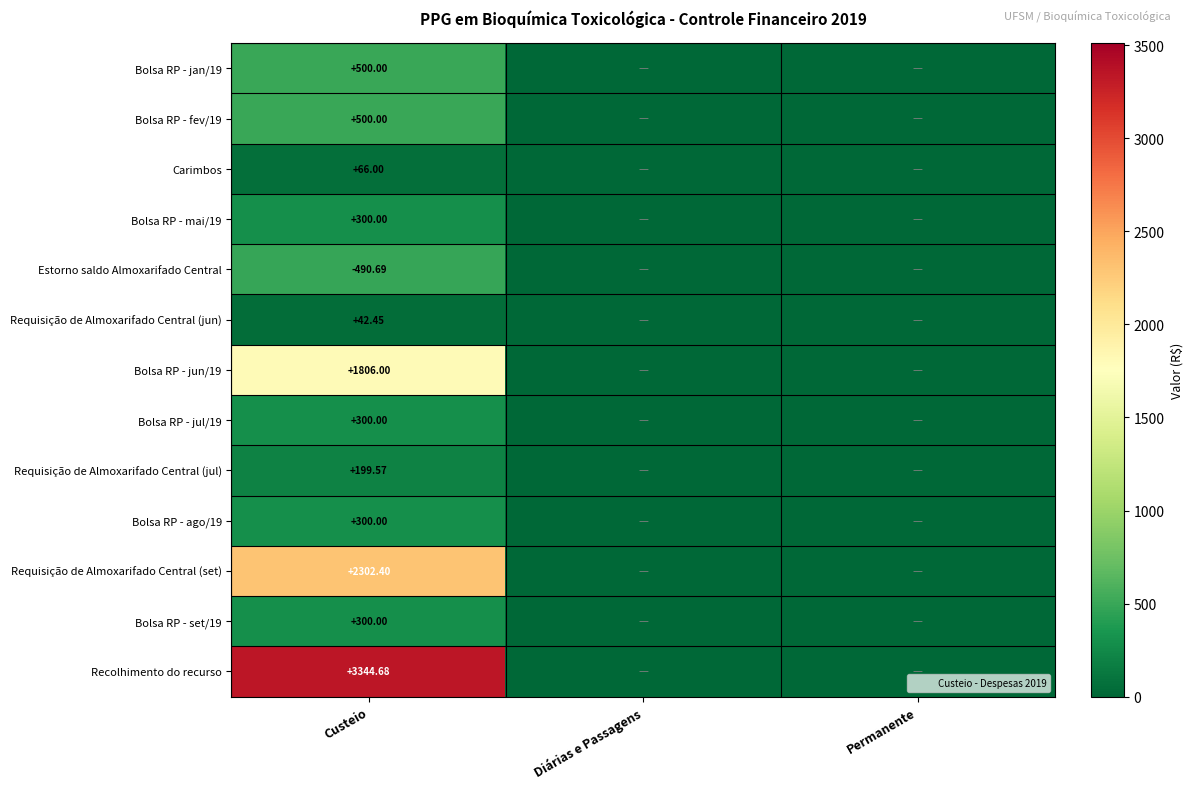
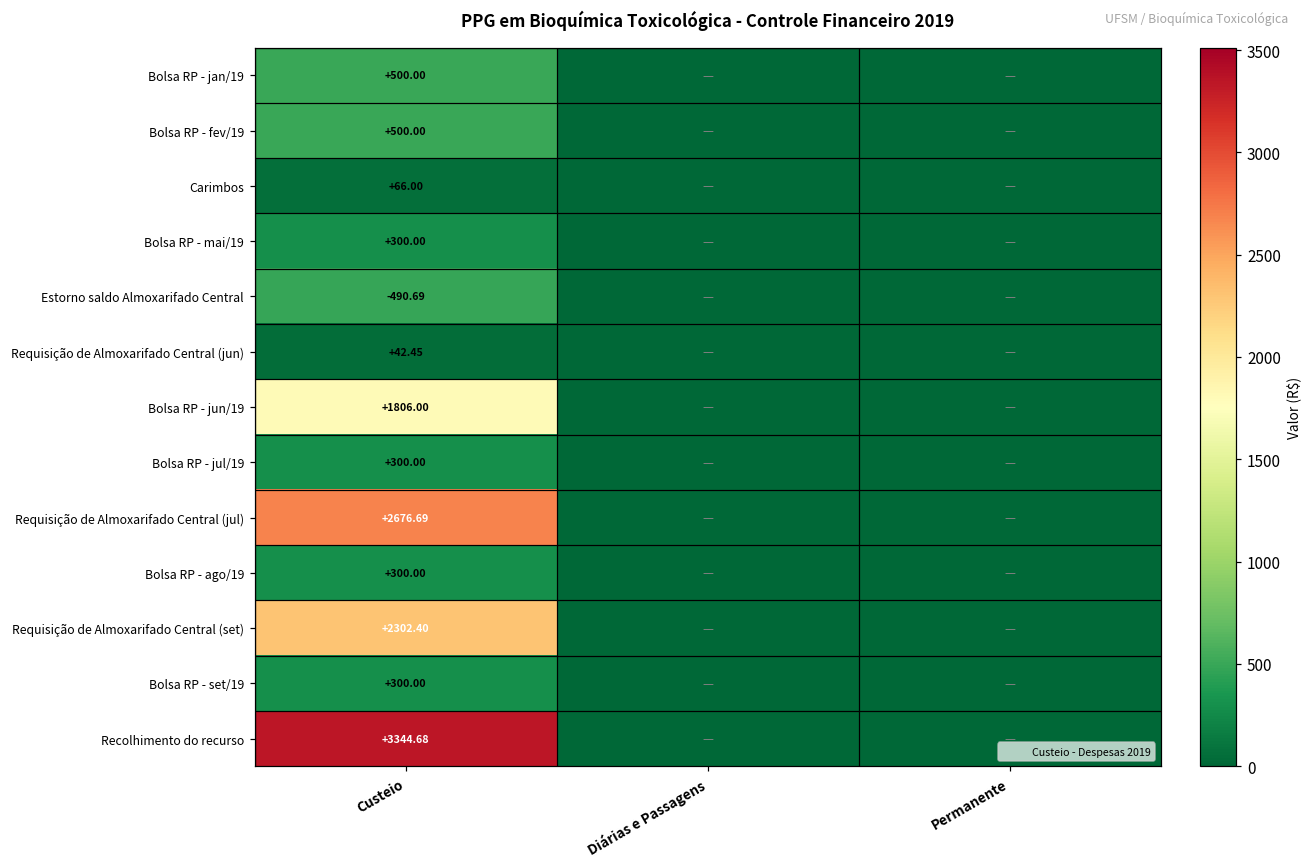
Requisição de Almoxarifado Central (jul), Custeio: +199.57 -> +2676.69
